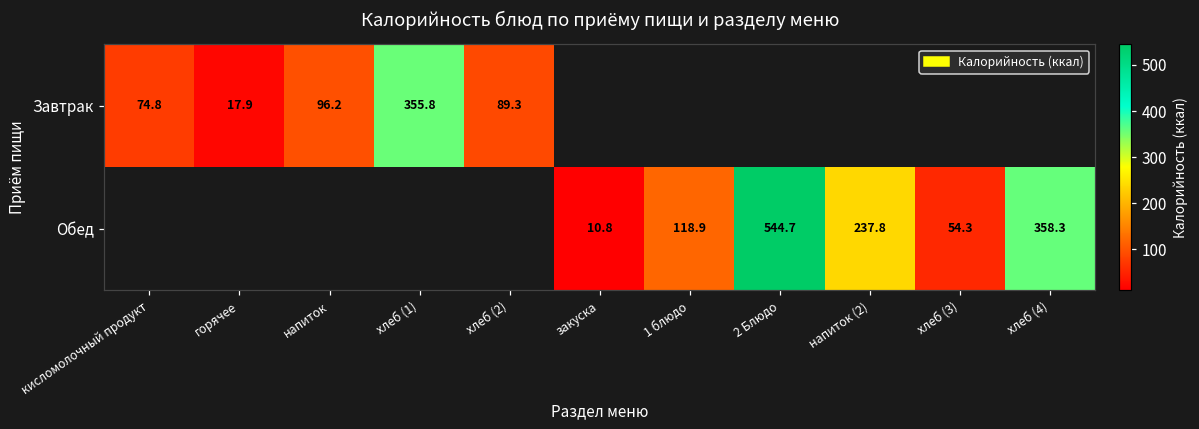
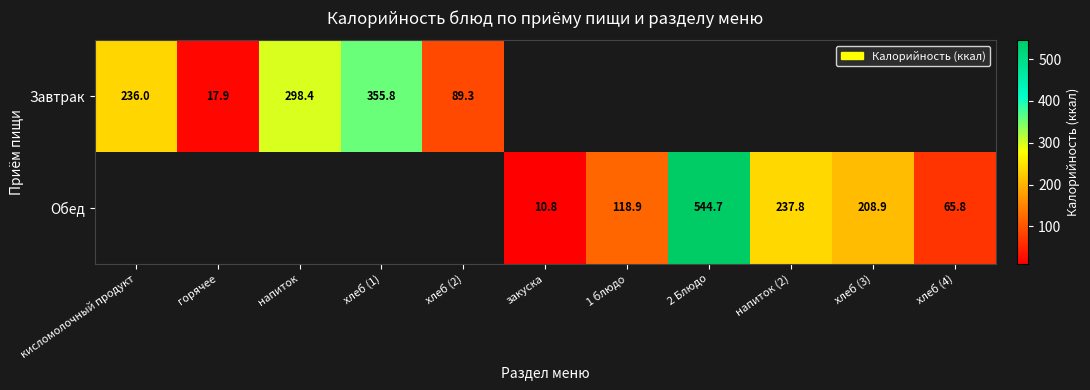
Завтрак, кисломолочный продукт: 74.8 -> 236.0
Завтрак, напиток: 96.2 -> 298.4
Обед, хлеб (3): 54.3 -> 208.9
Обед, хлеб (4): 358.3 -> 65.8
